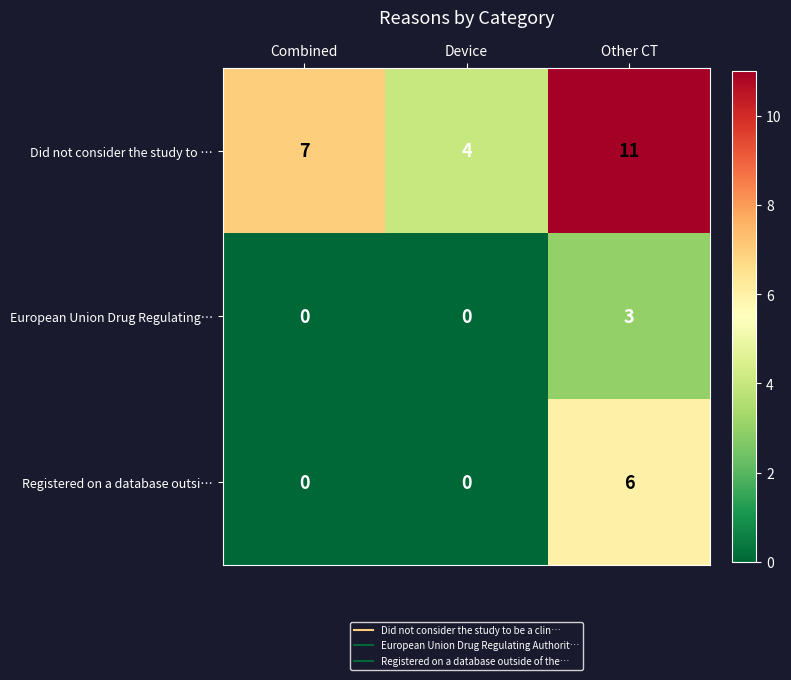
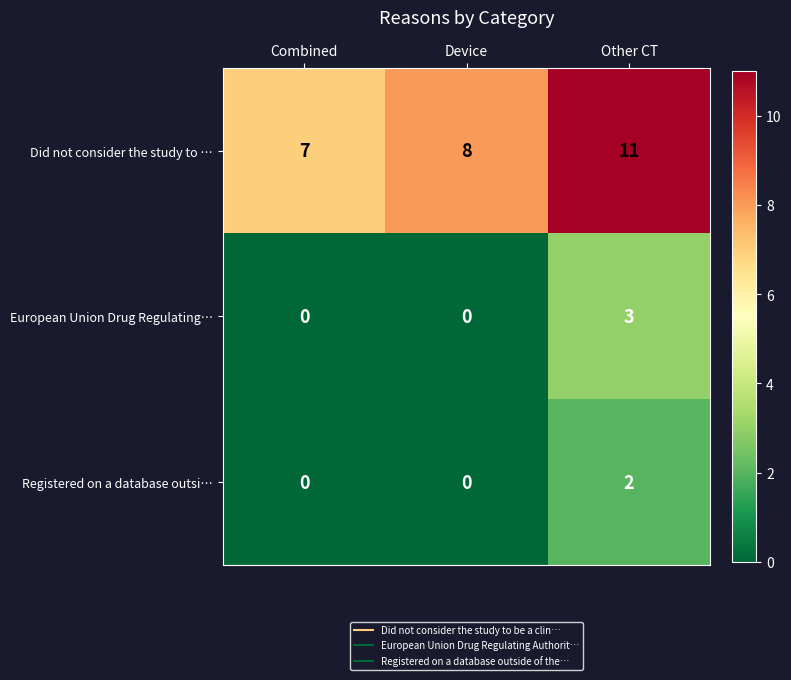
Did not consider the study to …, Device: 4 -> 8
Registered on a database outsi…, Other CT: 6 -> 2
